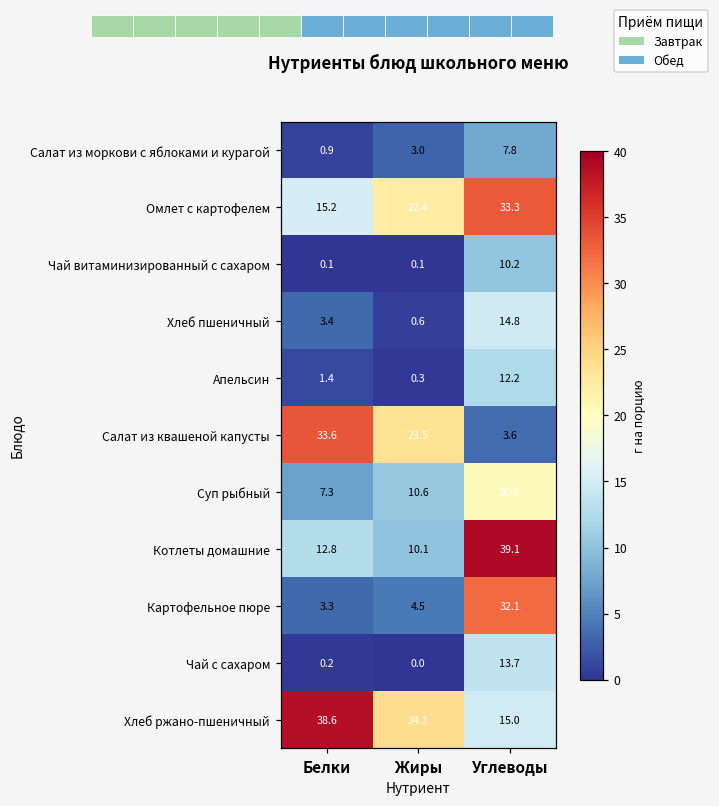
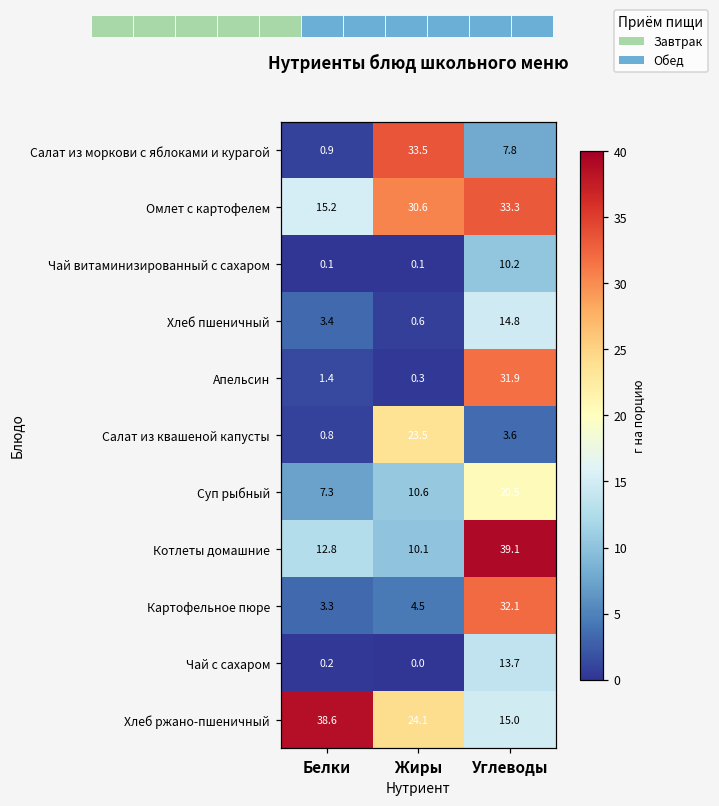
Нутриенты блюд школьного меню, Салат из моркови с яблоками и курагой, Жиры: 3.0 -> 33.5
Нутриенты блюд школьного меню, Омлет с картофелем, Жиры: 22.4 -> 30.6
Нутриенты блюд школьного меню, Апельсин, Углеводы: 12.2 -> 31.9
Нутриенты блюд школьного меню, Салат из квашеной капусты, Белки: 33.6 -> 0.8
